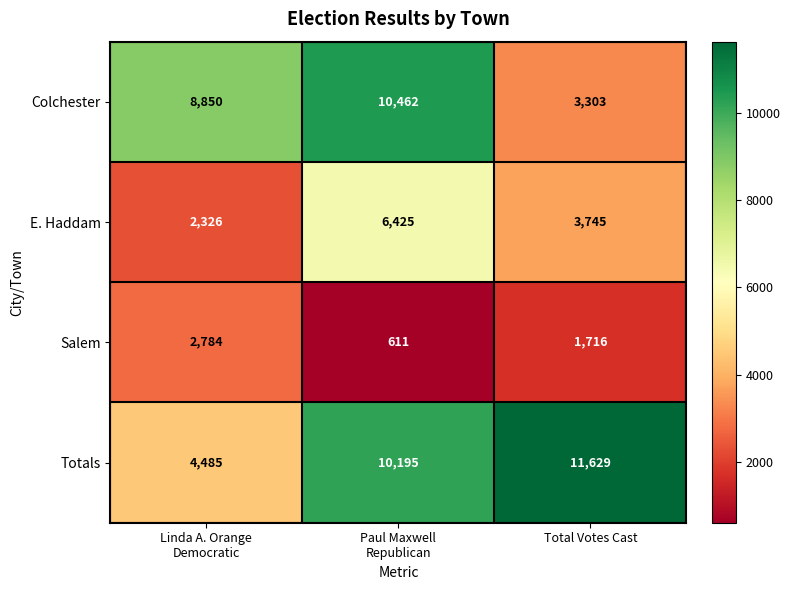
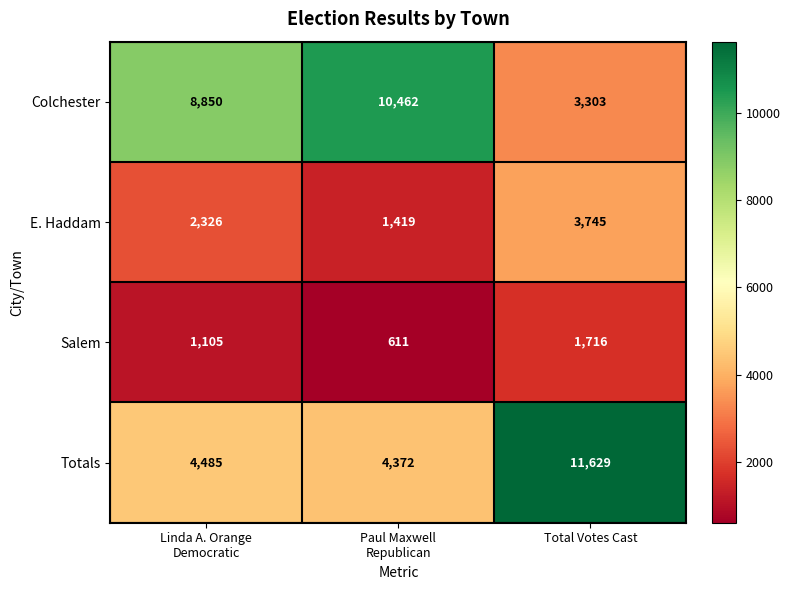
E. Haddam, Paul Maxwell Republican: 6,425 -> 1,419
Salem, Linda A. Orange Democratic: 2,784 -> 1,105
Totals, Paul Maxwell Republican: 10,195 -> 4,372
